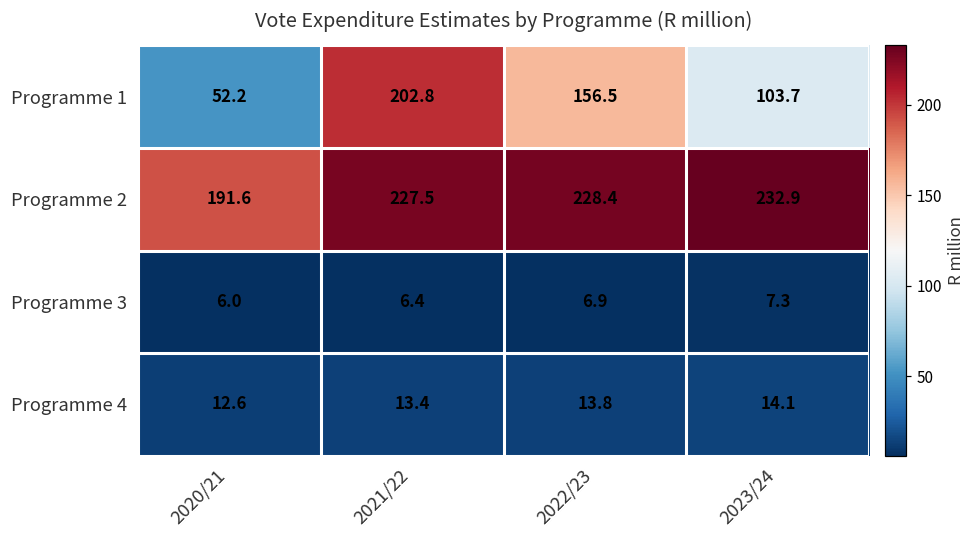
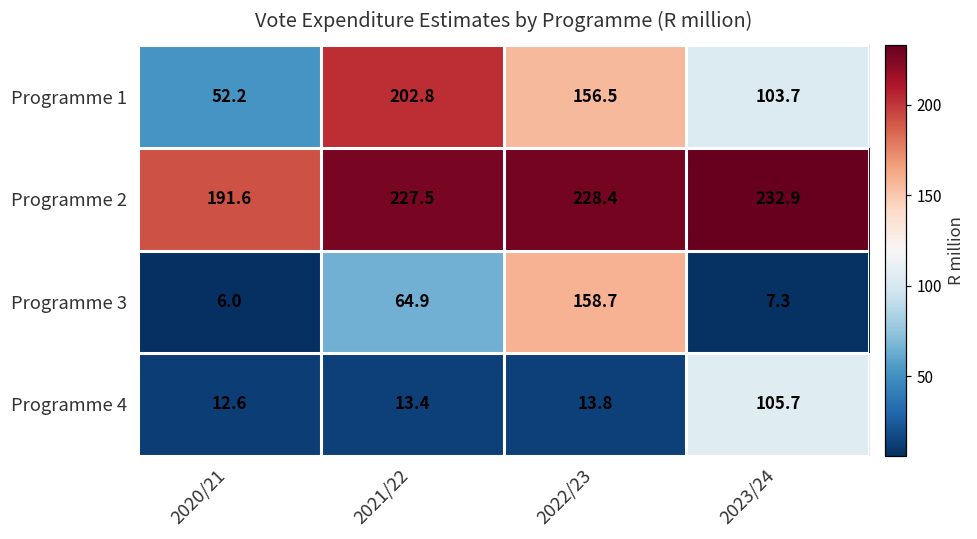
Programme 3, 2021/22: 6.4 -> 64.9
Programme 3, 2022/23: 6.9 -> 158.7
Programme 4, 2023/24: 14.1 -> 105.7
